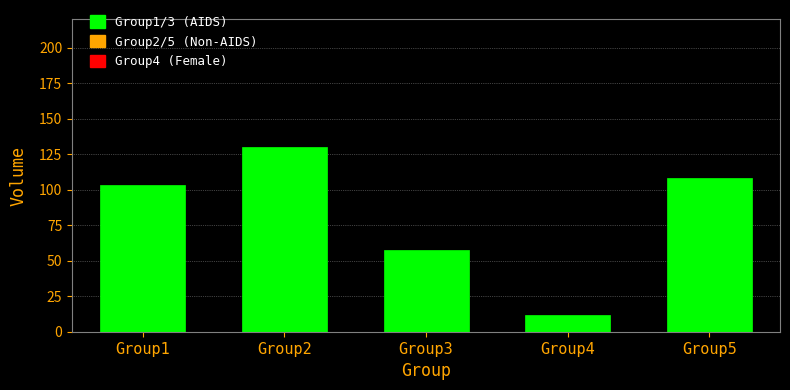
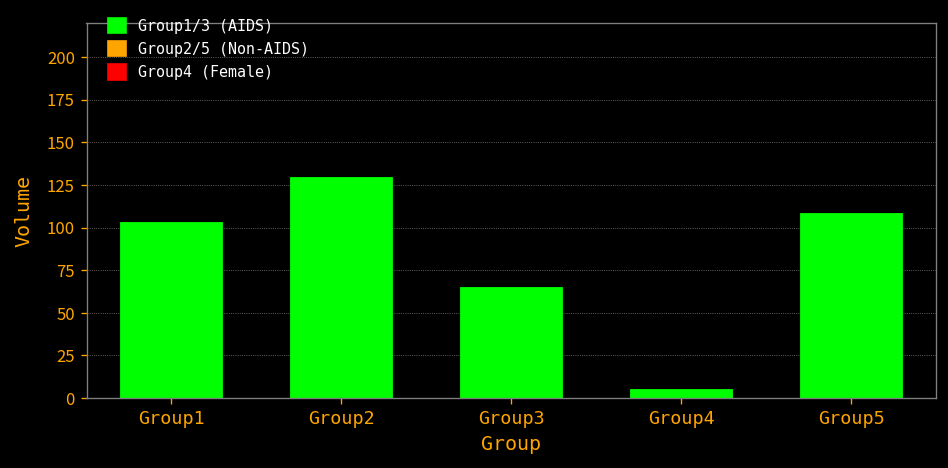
Group3: 58 -> 65
Group4: 12 -> 5
